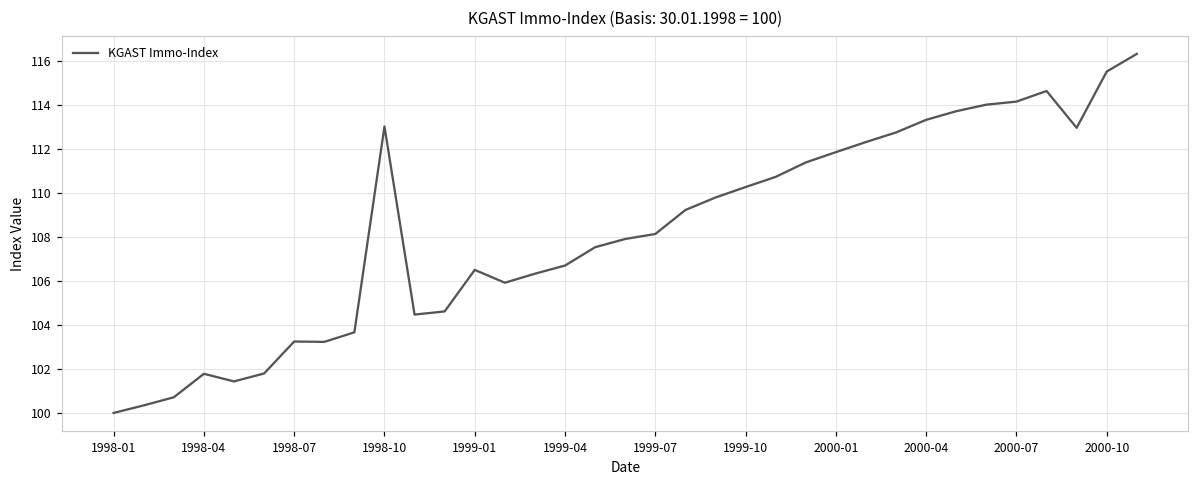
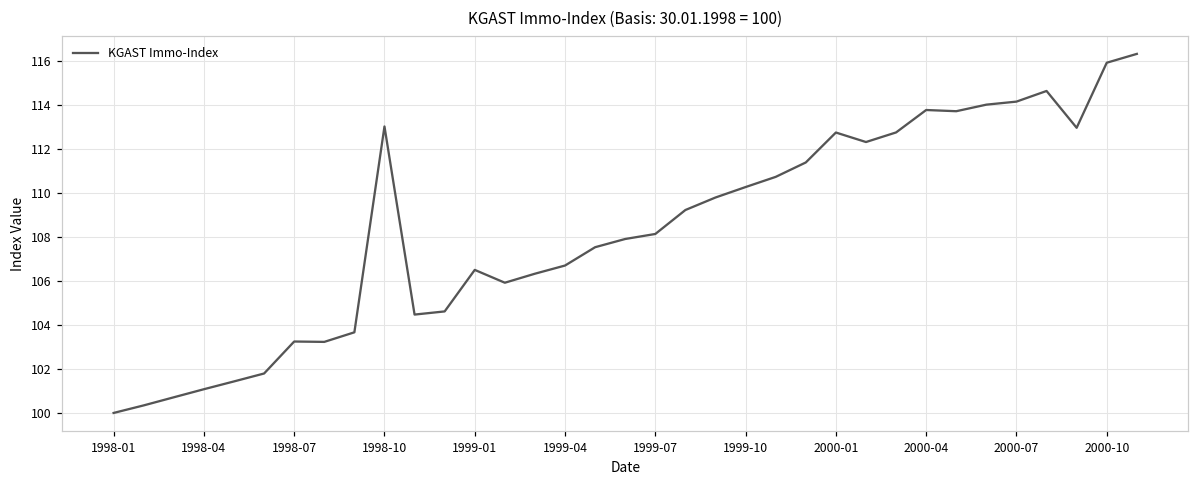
1998-04: 101.8 -> 101.1
2000-01: 111.9 -> 112.8
2000-04: 113.3 -> 113.8
2000-10: 115.5 -> 115.9
